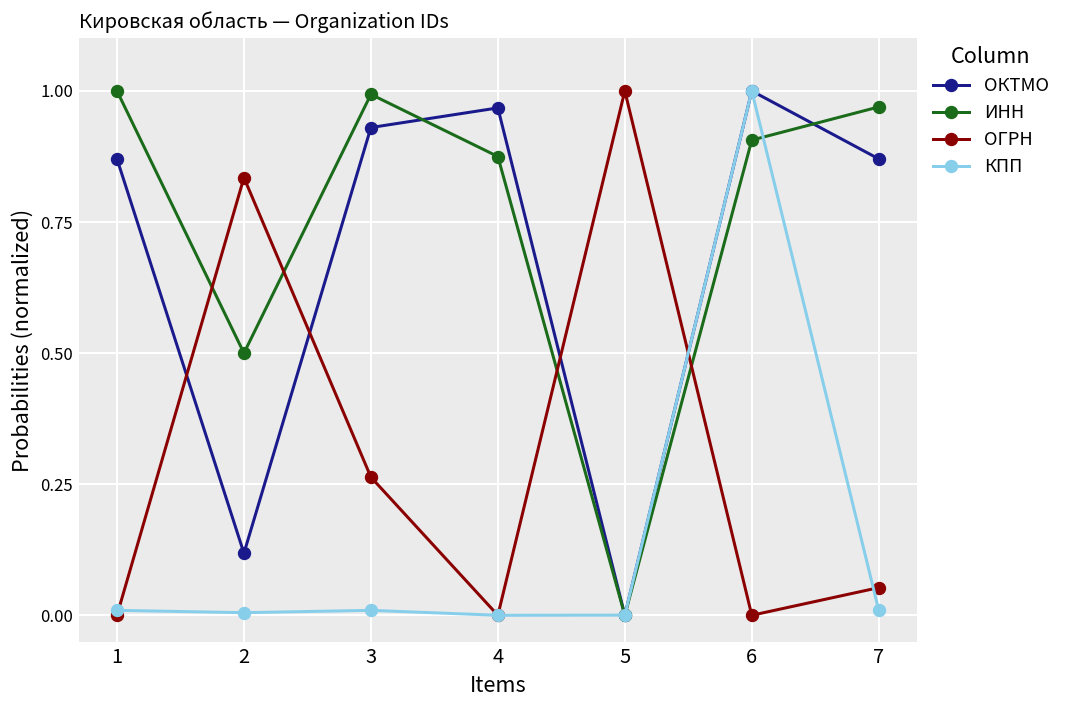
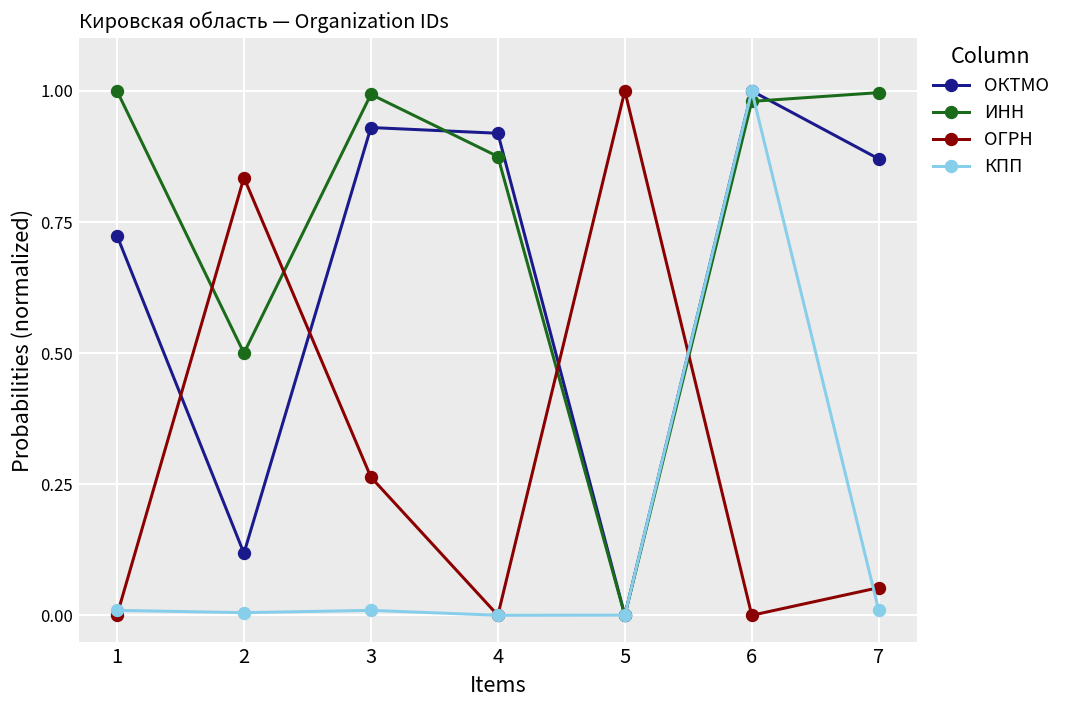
ОКТМО, 1: 0.87 -> 0.72
ОКТМО, 4: 0.97 -> 0.92
ИНН, 6: 0.91 -> 0.98
ИНН, 7: 0.97 -> 1.00
